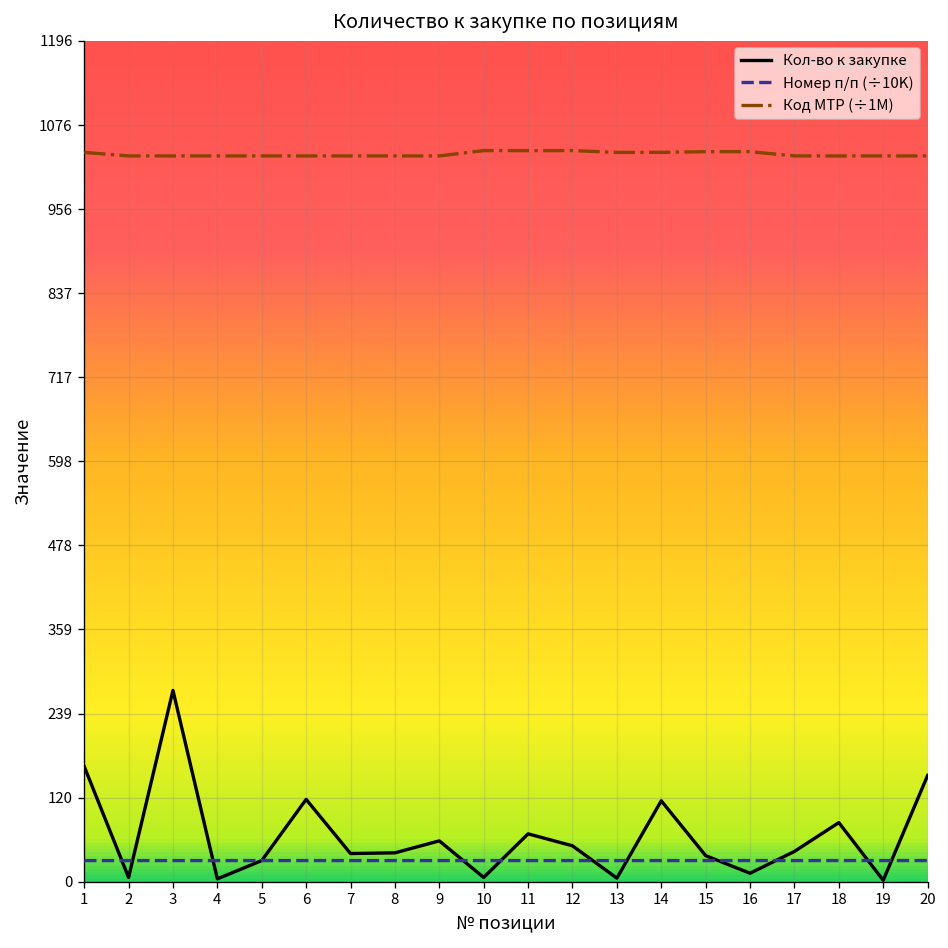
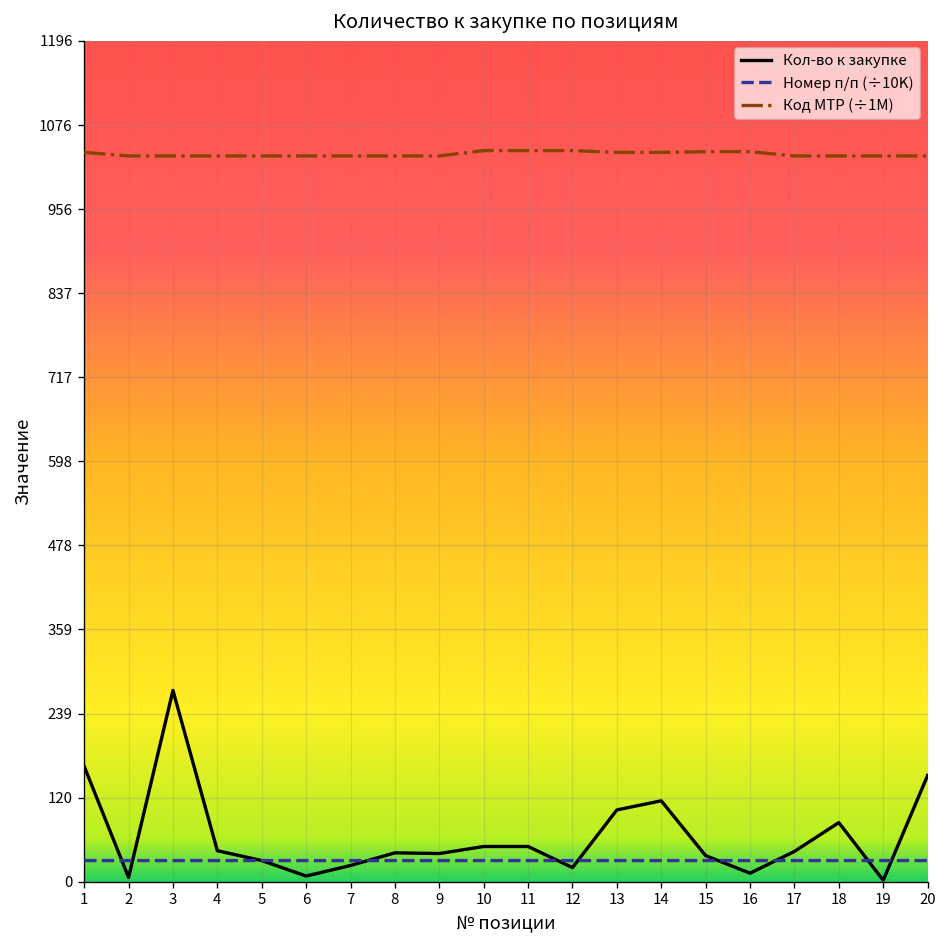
Кол-во к закупке, 4: 0 -> 40
Кол-во к закупке, 6: 120 -> 10
Кол-во к закупке, 7: 40 -> 20
Кол-во к закупке, 9: 60 -> 40
Кол-во к закупке, 10: 10 -> 50
Кол-во к закупке, 11: 70 -> 50
Кол-во к закупке, 12: 50 -> 20
Кол-во к закупке, 13: 10 -> 100
